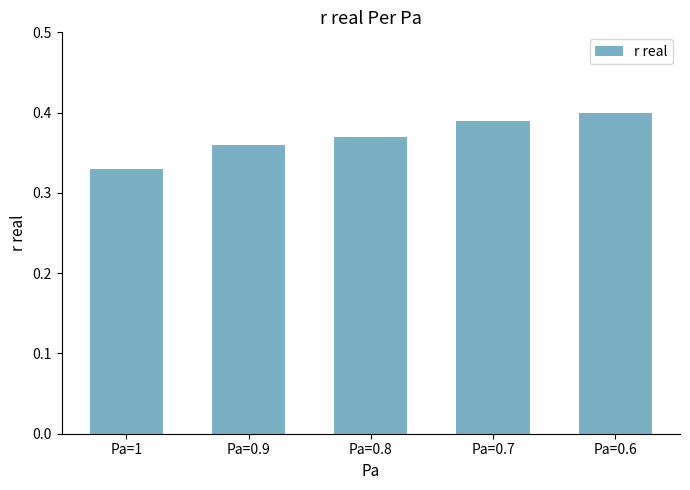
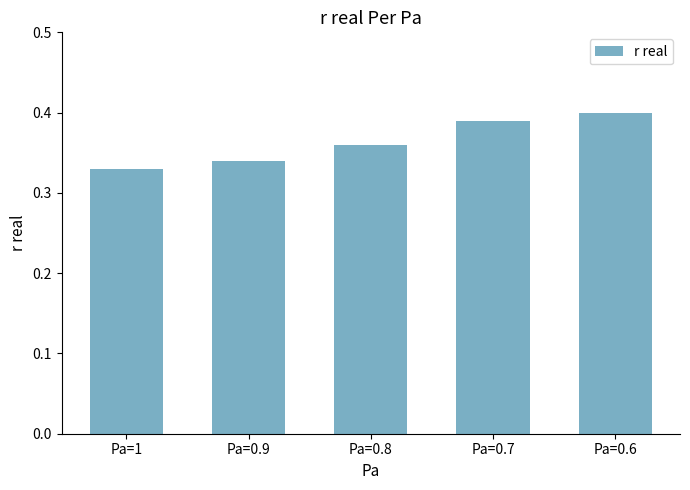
Pa=0.9: 0.36 -> 0.34
Pa=0.8: 0.37 -> 0.36
